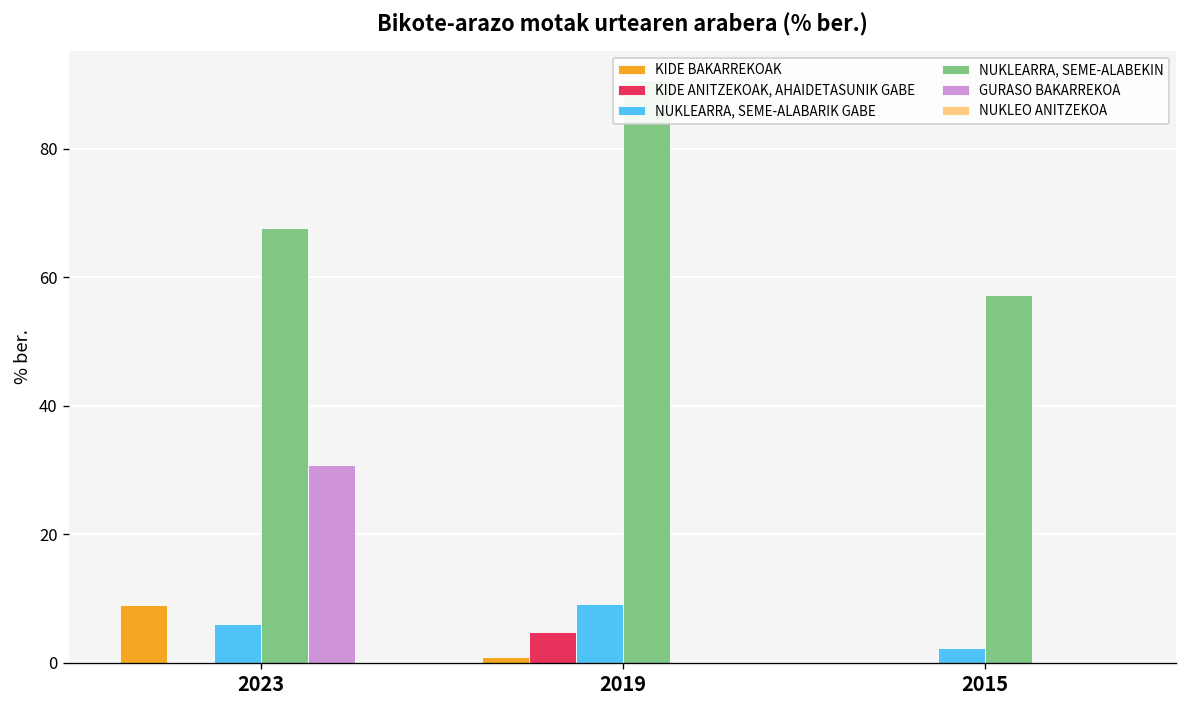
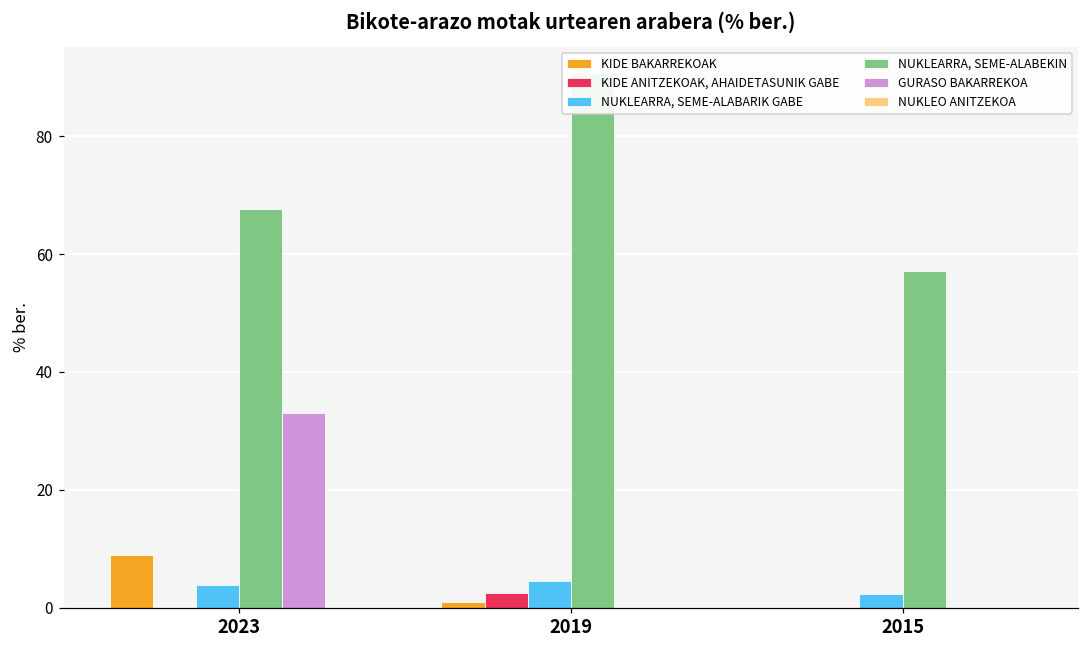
NUKLEARRA, SEME-ALABARIK GABE, 2023: 6 -> 4
GURASO BAKARREKOA, 2023: 31 -> 33
KIDE ANITZEKOAK, AHAIDETASUNIK GABE, 2019: 5 -> 2
NUKLEARRA, SEME-ALABARIK GABE, 2019: 9 -> 4
